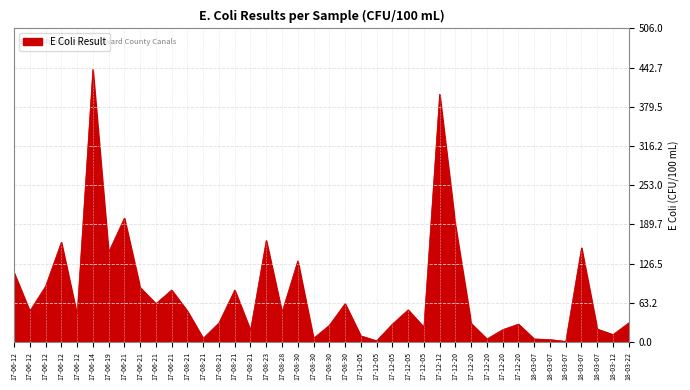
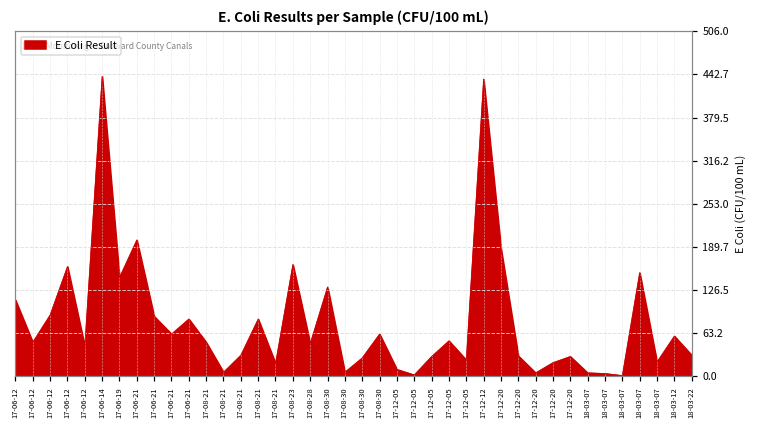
17-12-12: 400 -> 440
18-03-12: 10 -> 60
